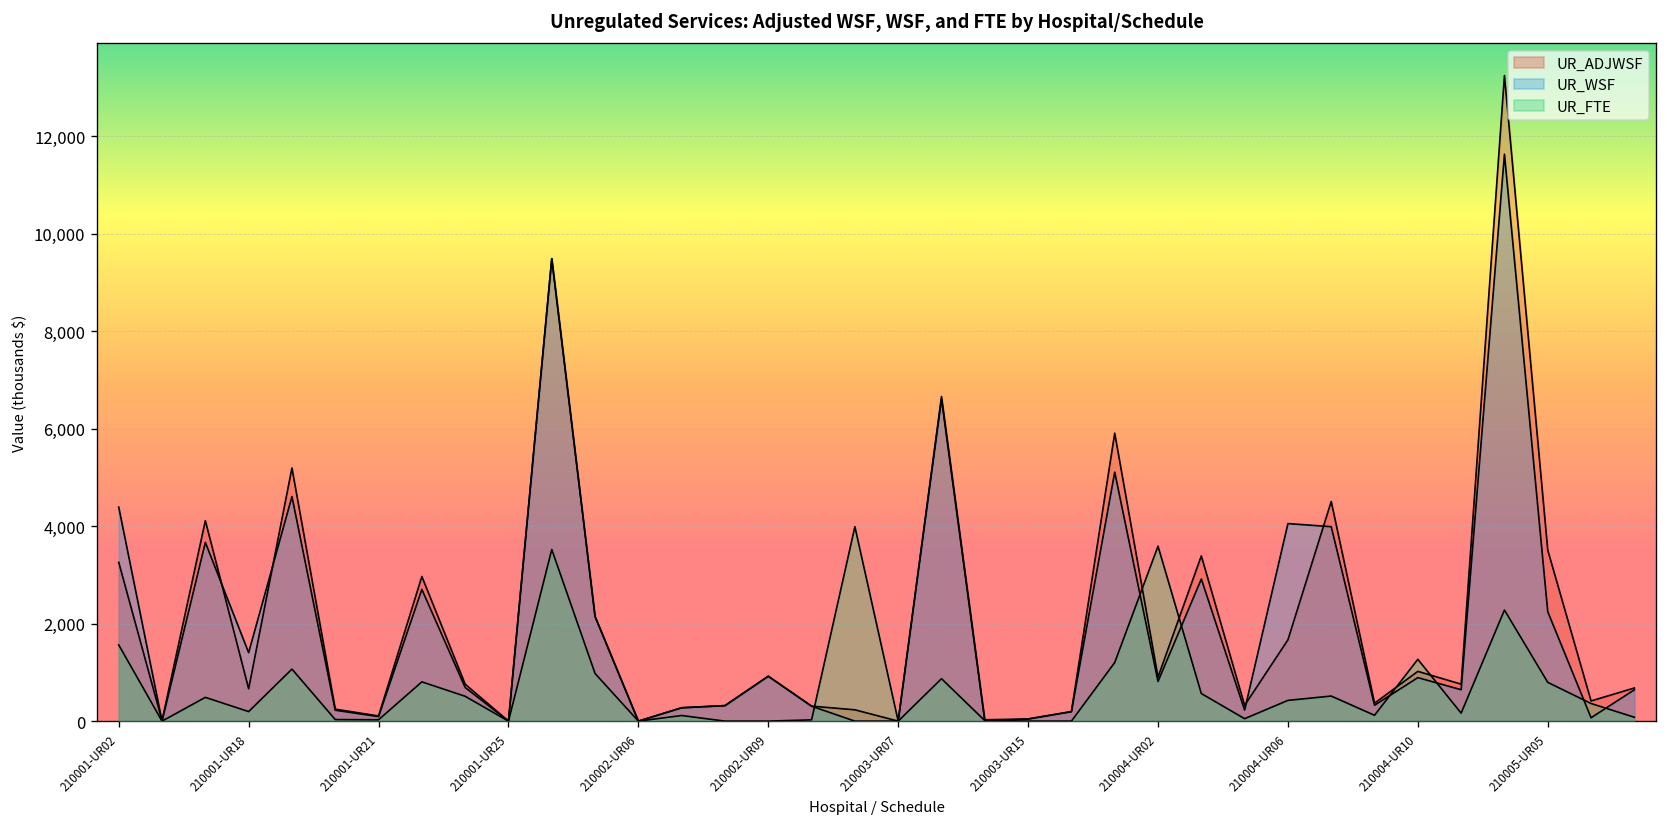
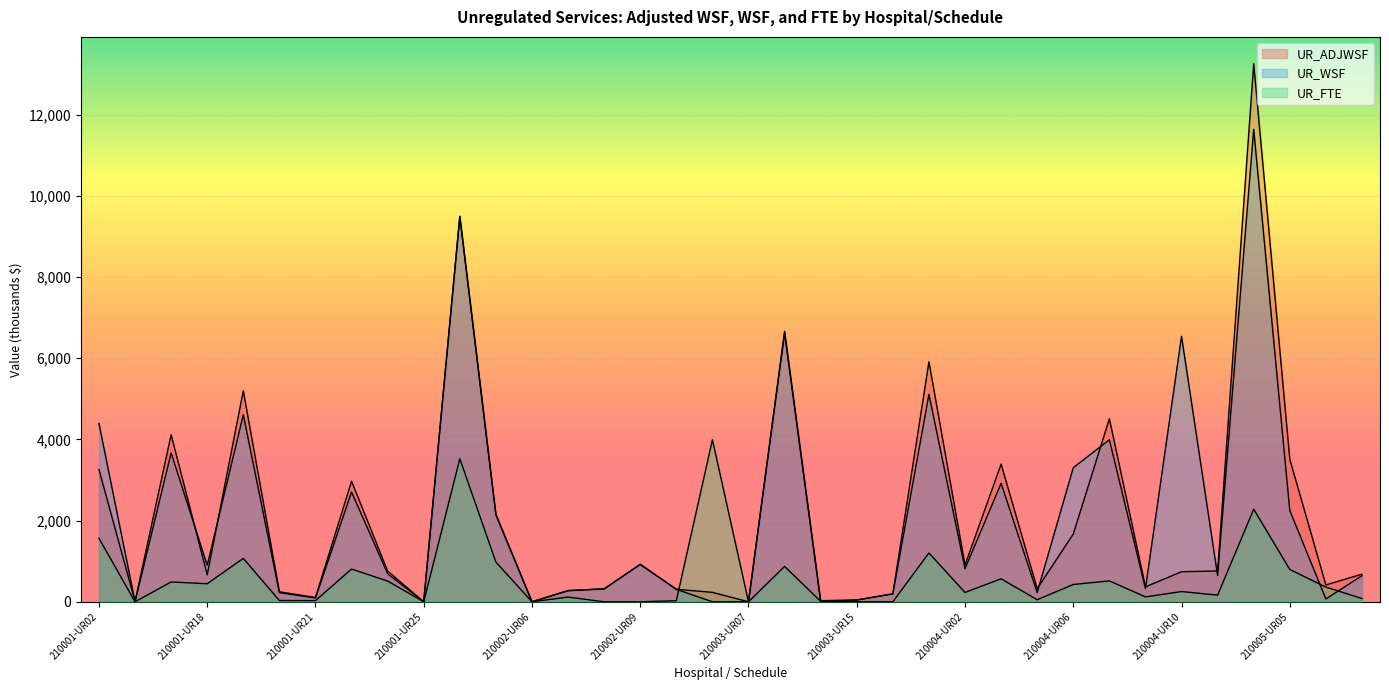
UR_WSF, 210001-UR18: 1,400 -> 900
UR_FTE, 210001-UR18: 200 -> 400
UR_FTE, 210004-UR02: 3,600 -> 200
UR_WSF, 210004-UR06: 4,100 -> 3,300
UR_ADJWSF, 210004-UR10: 1,000 -> 700
UR_WSF, 210004-UR10: 900 -> 6,500
UR_FTE, 210004-UR10: 1,300 -> 300
